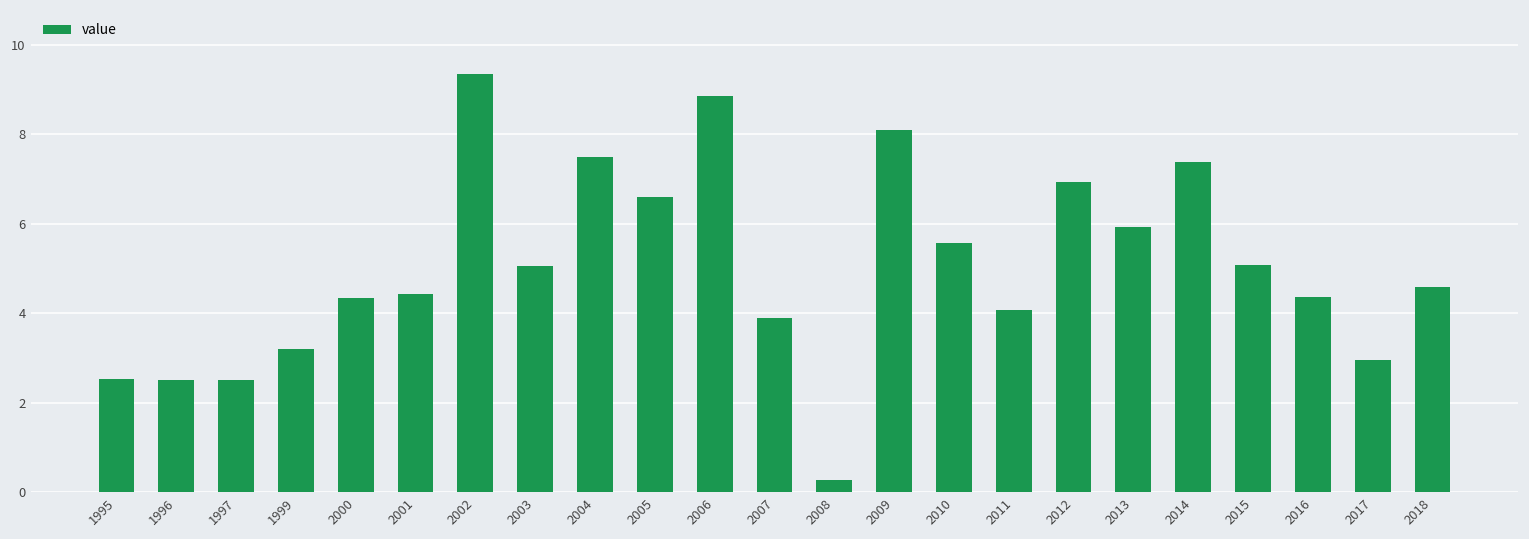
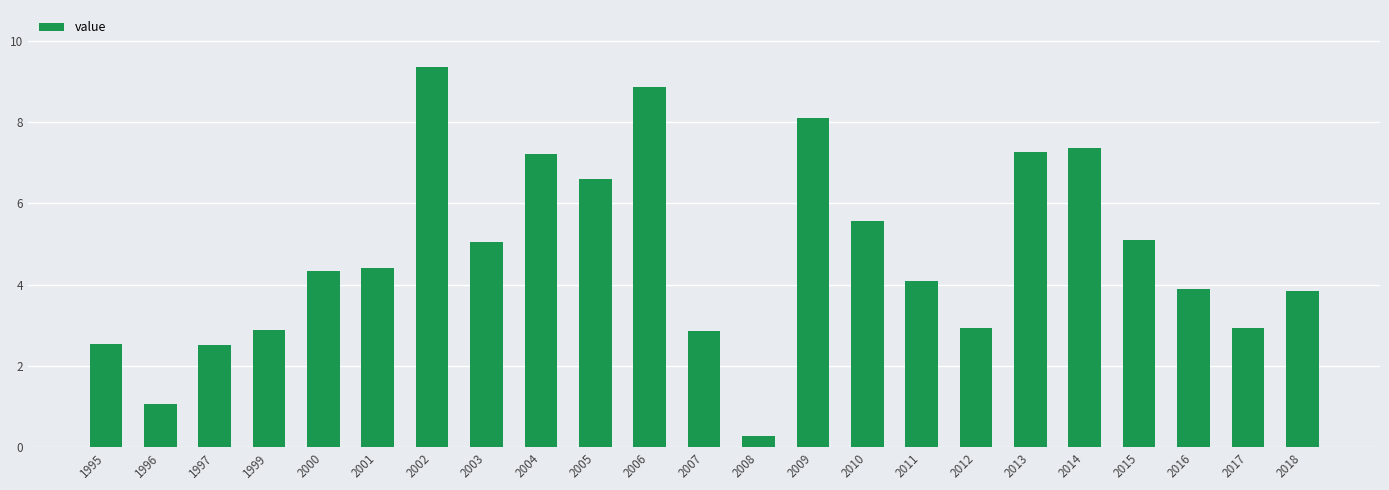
1996: 2.5 -> 1.1
1999: 3.2 -> 2.9
2004: 7.5 -> 7.2
2007: 3.9 -> 2.8
2012: 6.9 -> 2.9
2013: 5.9 -> 7.3
2016: 4.4 -> 3.9
2018: 4.6 -> 3.8
